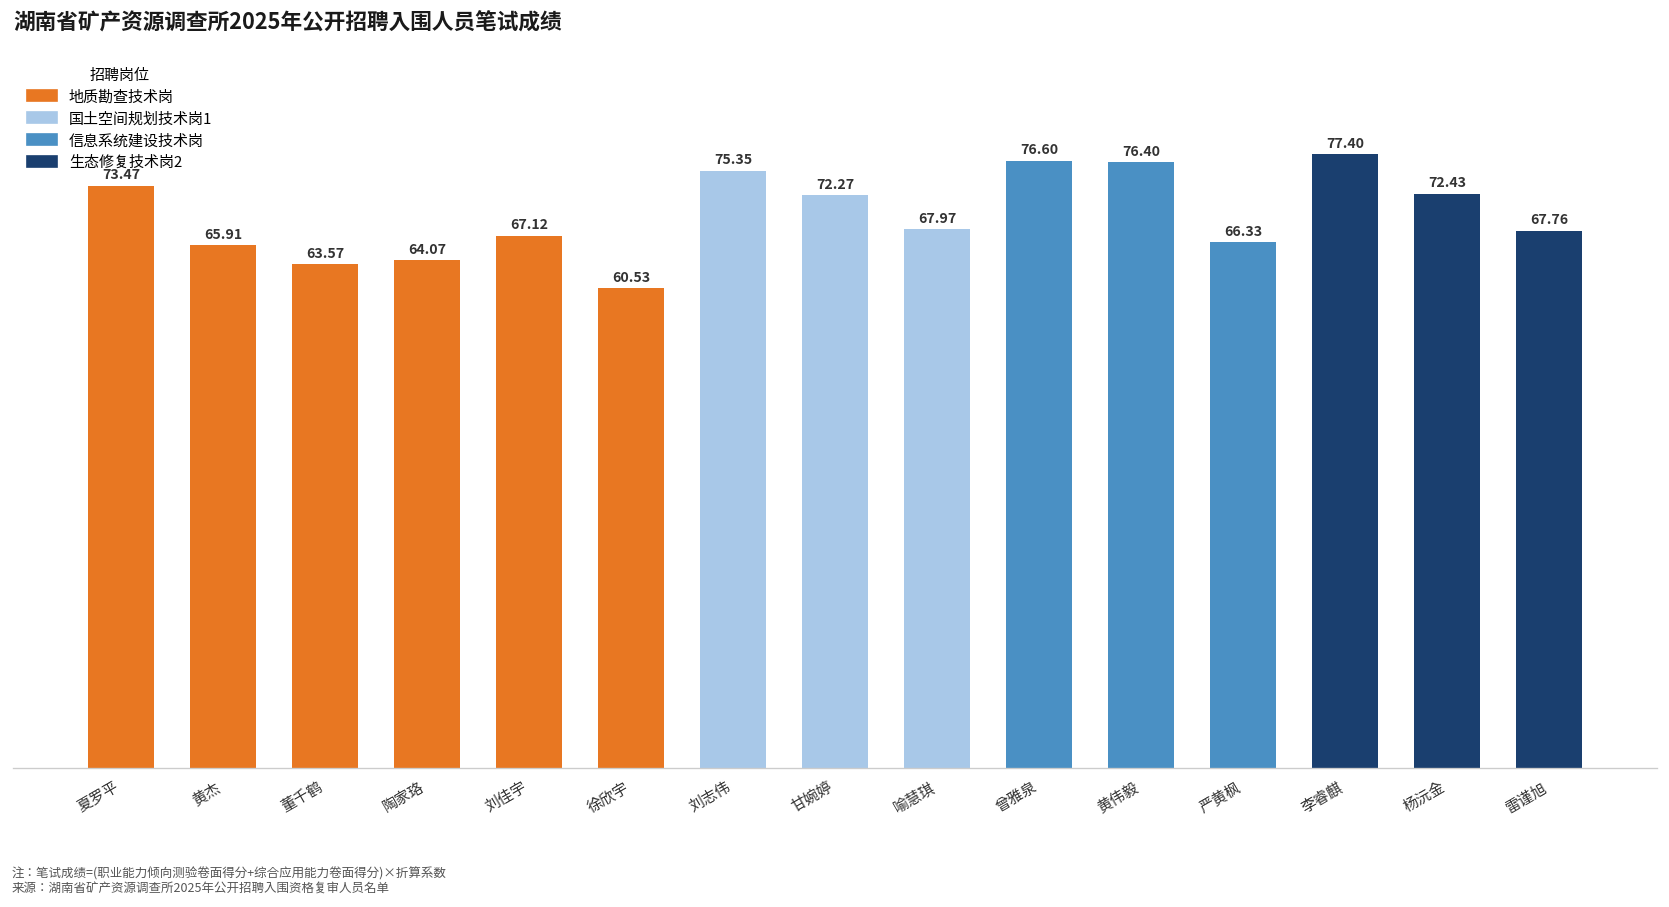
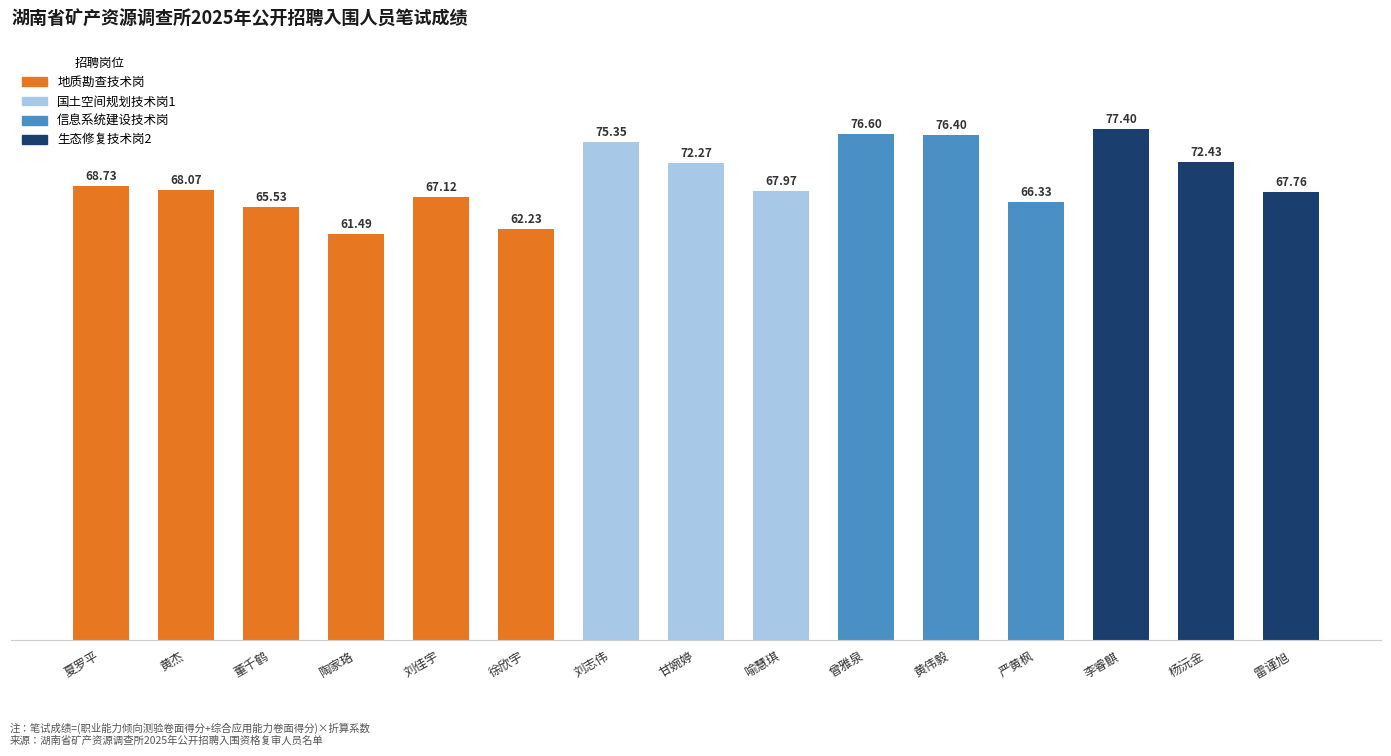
夏罗平: 73.47 -> 68.73
黄杰: 65.91 -> 68.07
董千鹤: 63.57 -> 65.53
陶家珞: 64.07 -> 61.49
徐欣宇: 60.53 -> 62.23
